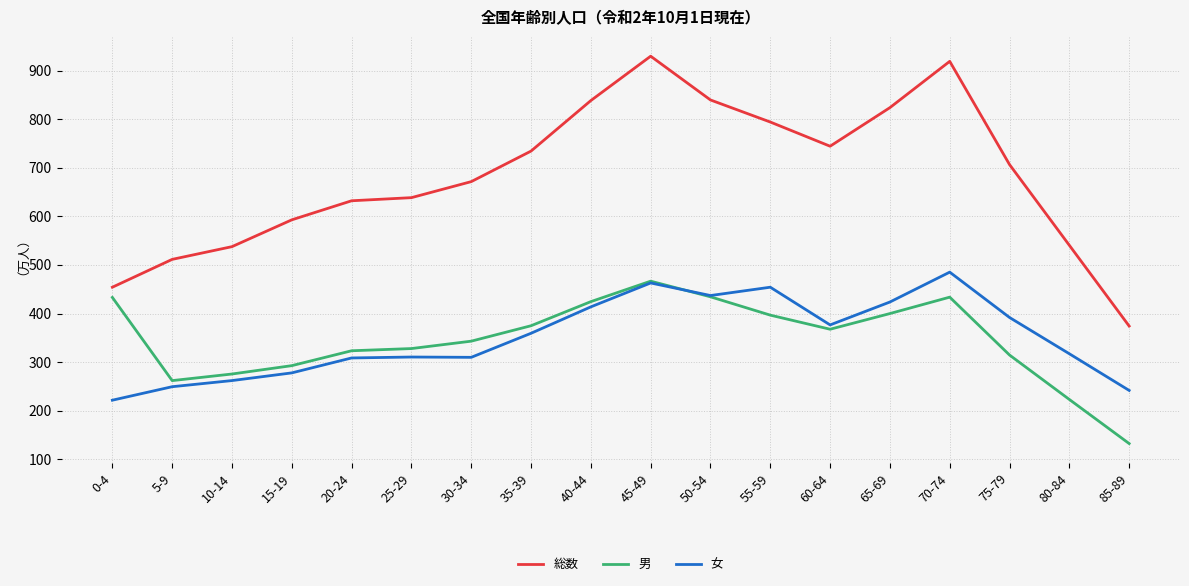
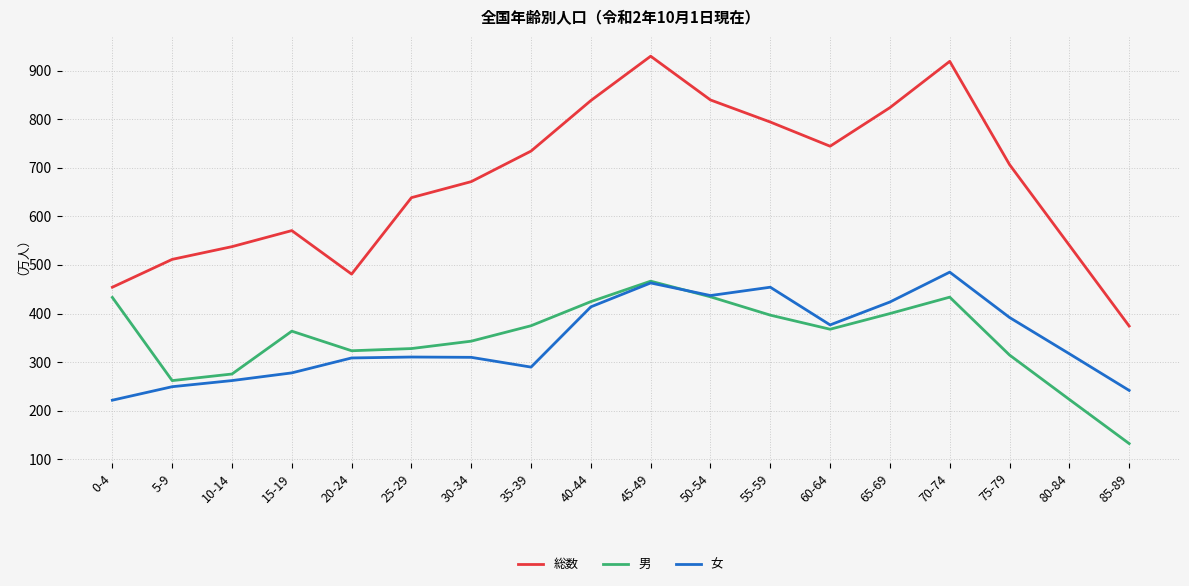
総数, 15-19: 590 -> 570
男, 15-19: 290 -> 360
総数, 20-24: 630 -> 480
女, 35-39: 360 -> 290
